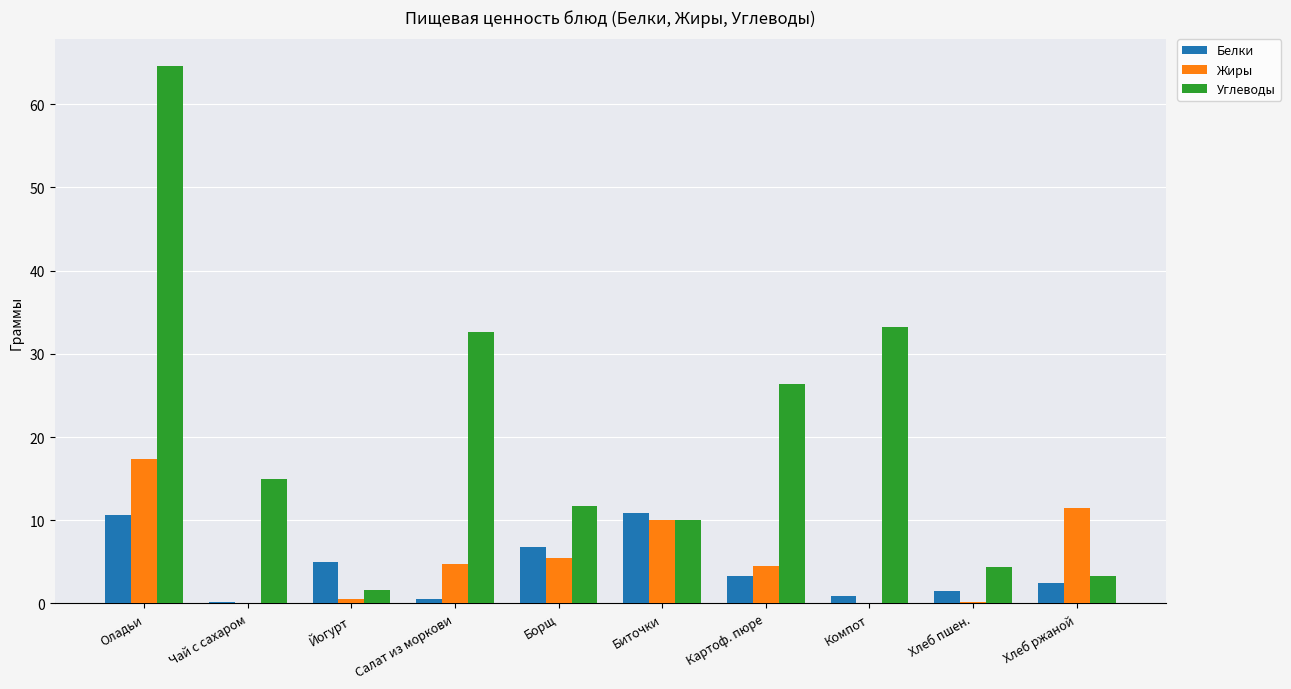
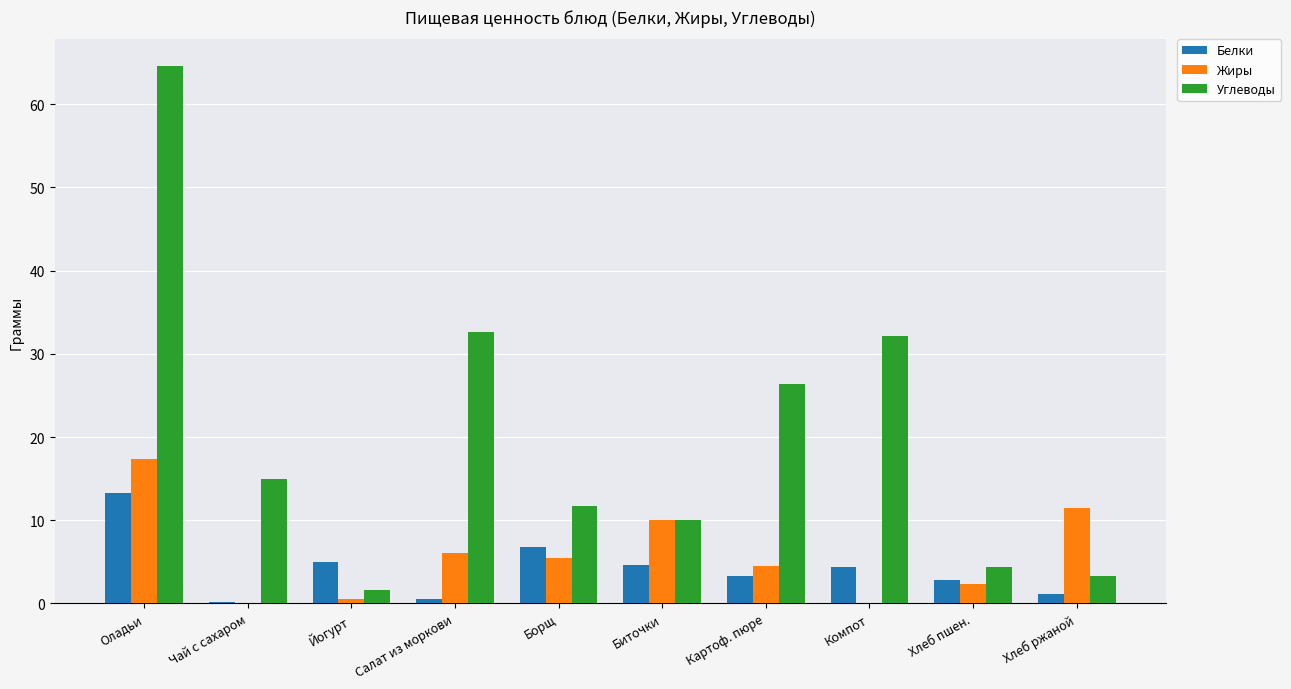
Белки, Оладьи: 11 -> 13
Жиры, Салат из моркови: 5 -> 6
Белки, Биточки: 11 -> 5
Белки, Компот: 1 -> 4
Углеводы, Компот: 33 -> 32
Белки, Хлеб пшен.: 2 -> 3
Жиры, Хлеб пшен.: 0 -> 2
Белки, Хлеб ржаной: 2 -> 1
